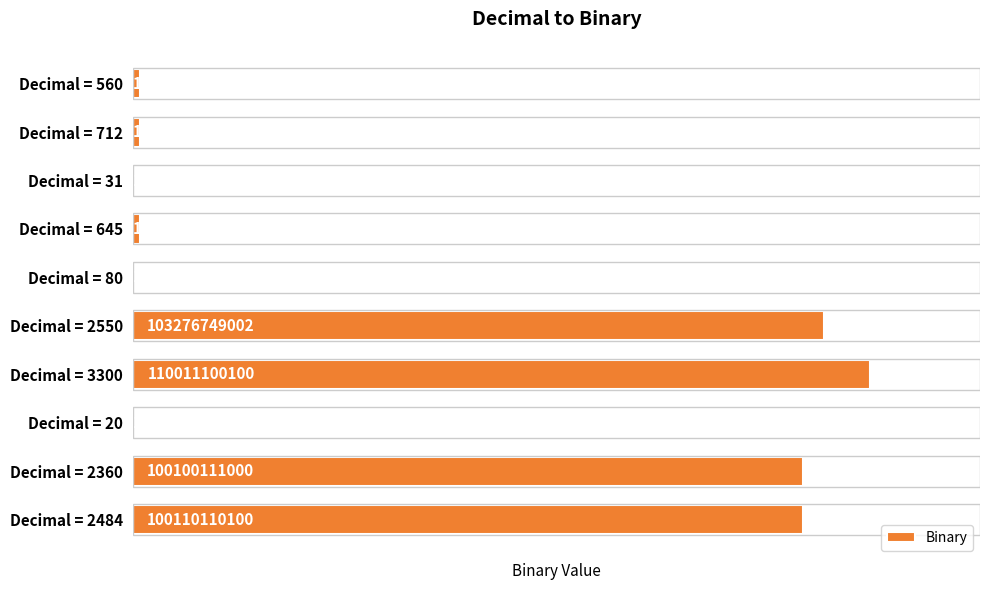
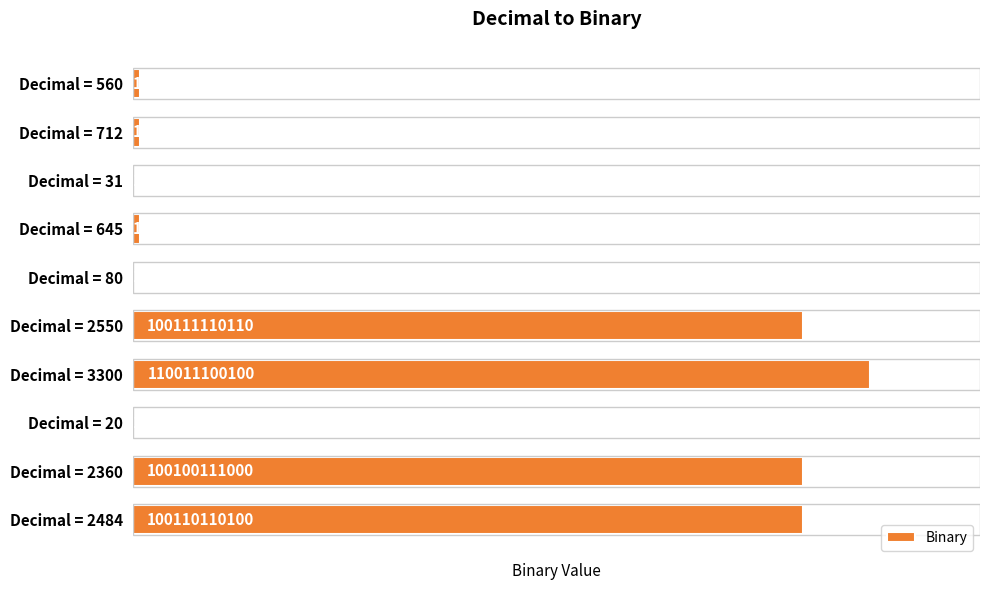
Decimal = 2550: 103276749002 -> 100111110110
